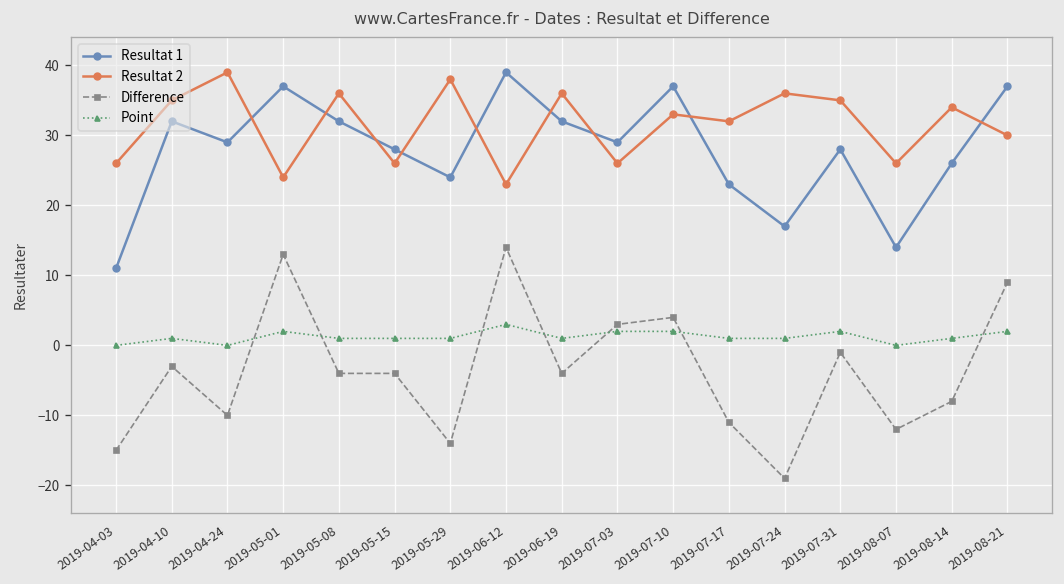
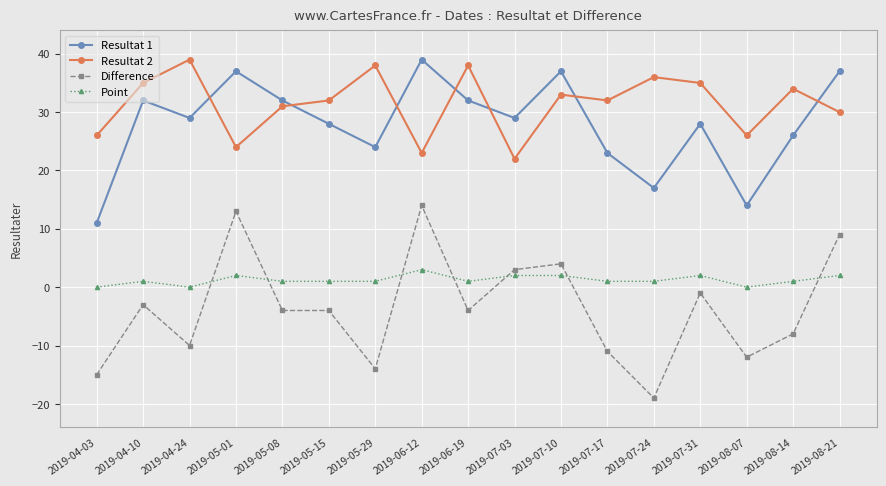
Resultat 2, 2019-05-08: 36 -> 31
Resultat 2, 2019-05-15: 26 -> 32
Resultat 2, 2019-06-19: 36 -> 38
Resultat 2, 2019-07-03: 26 -> 22
